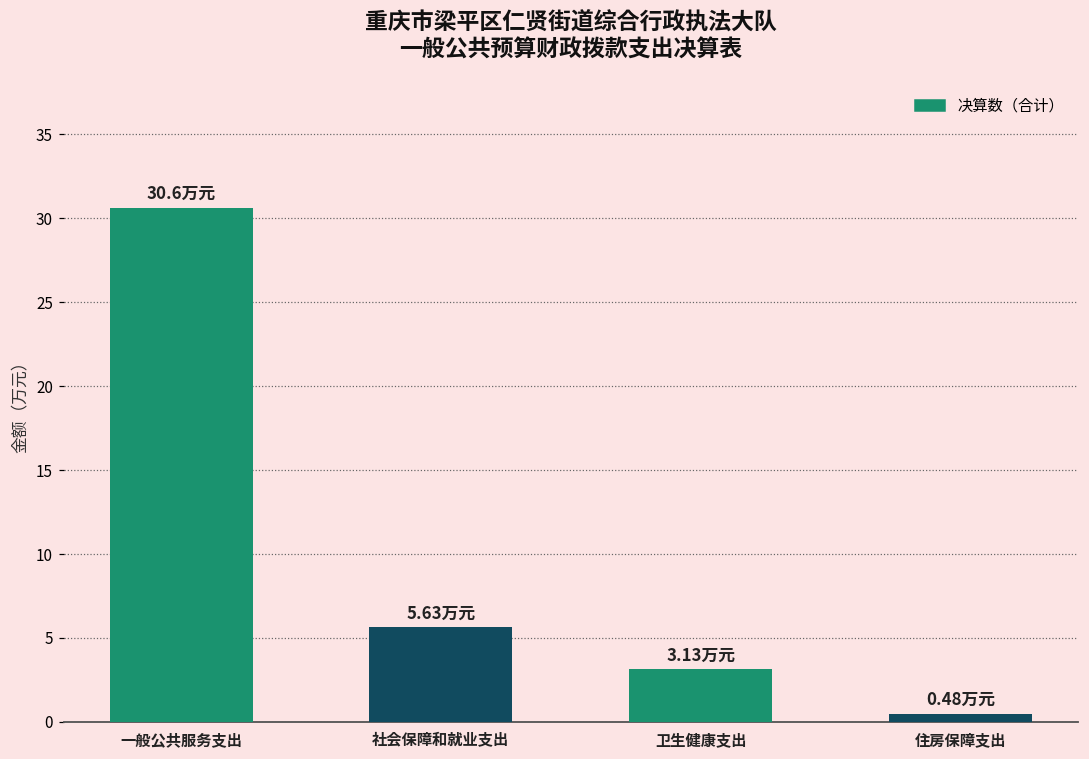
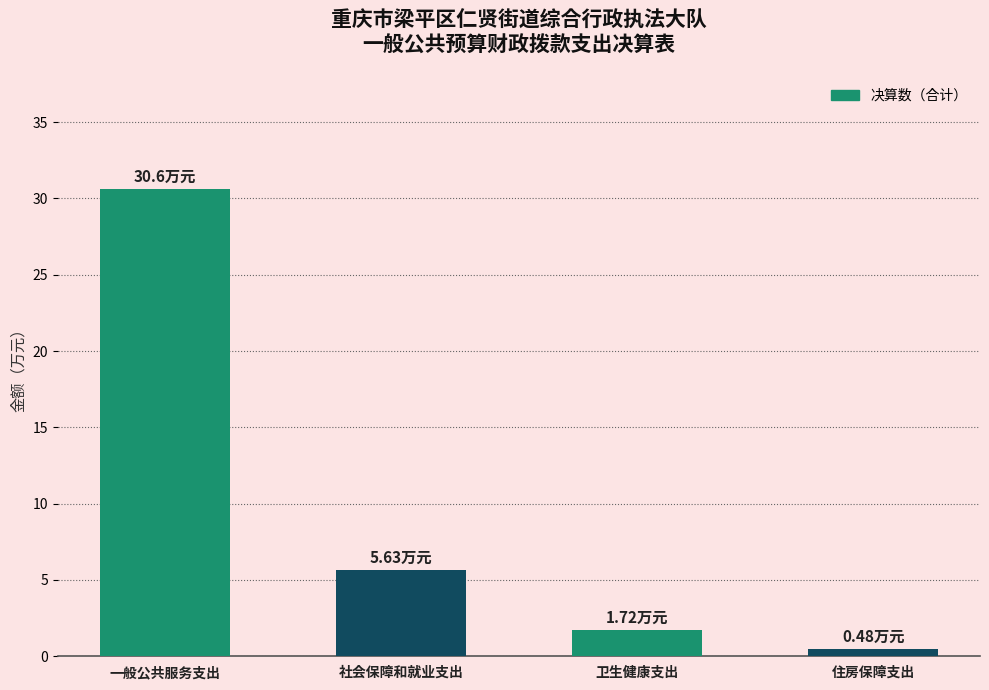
卫生健康支出: 3.13 -> 1.72
